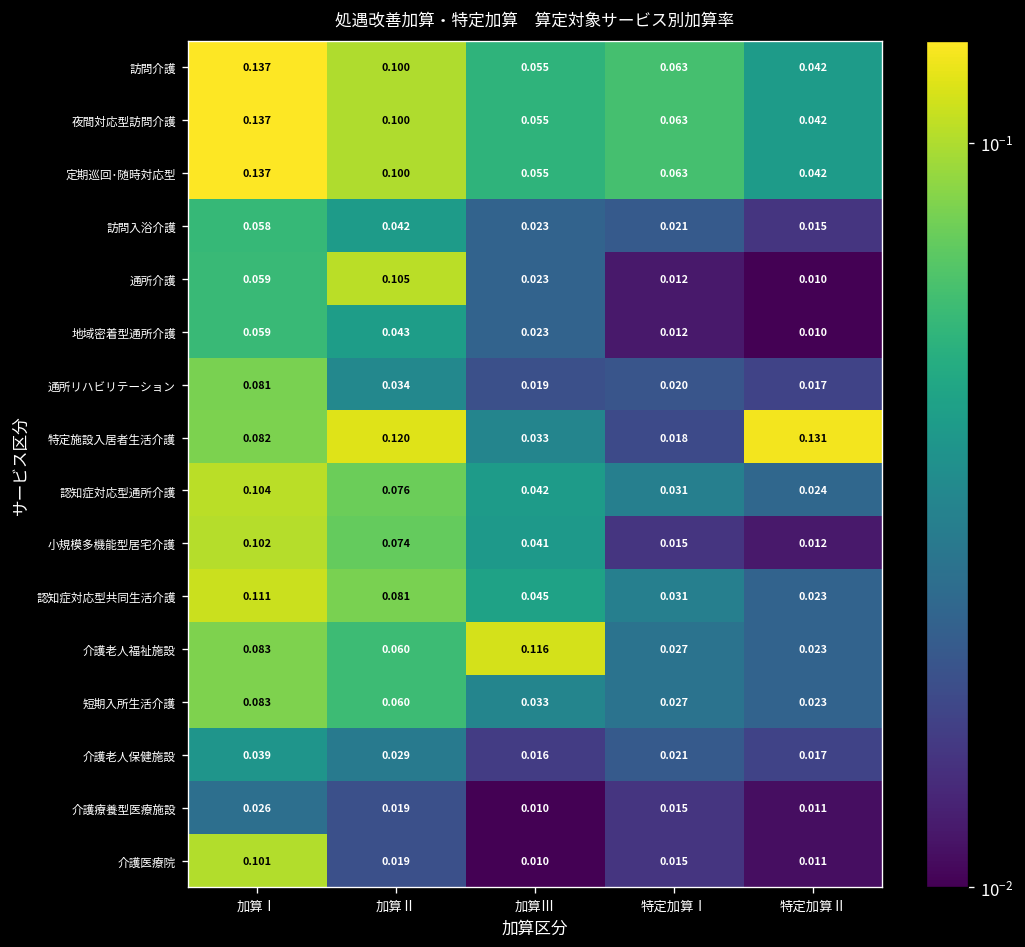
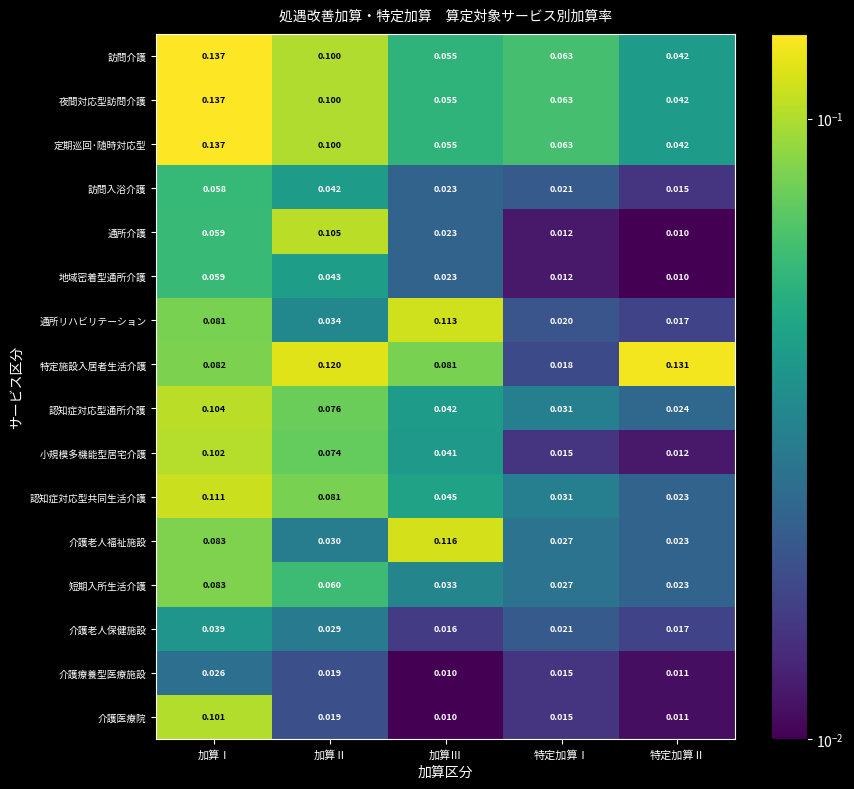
通所リハビリテーション, 加算Ⅲ: 0.019 -> 0.113
特定施設入居者生活介護, 加算Ⅲ: 0.033 -> 0.081
介護老人福祉施設, 加算Ⅱ: 0.060 -> 0.030
